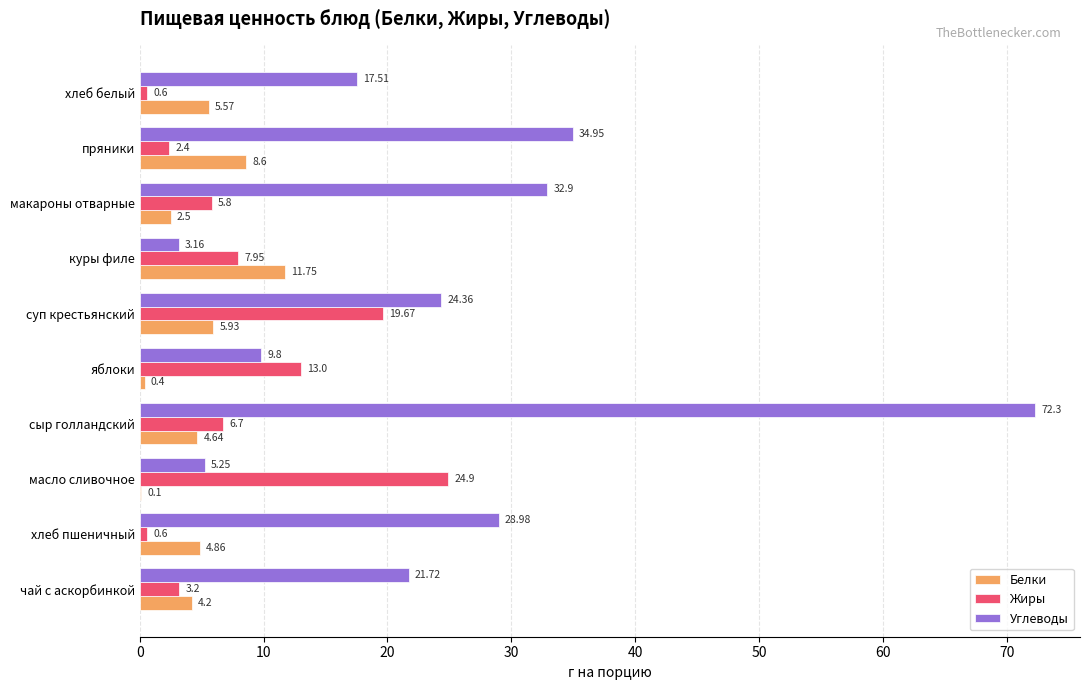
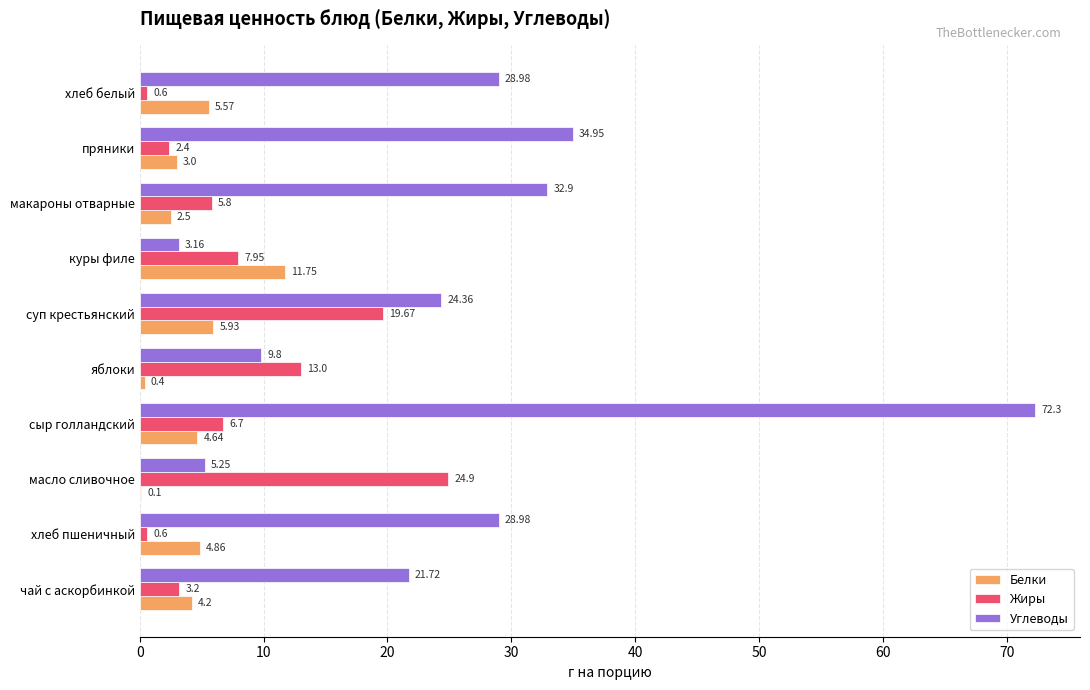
Углеводы, хлеб белый: 17.51 -> 28.98
Белки, пряники: 8.6 -> 3.0
